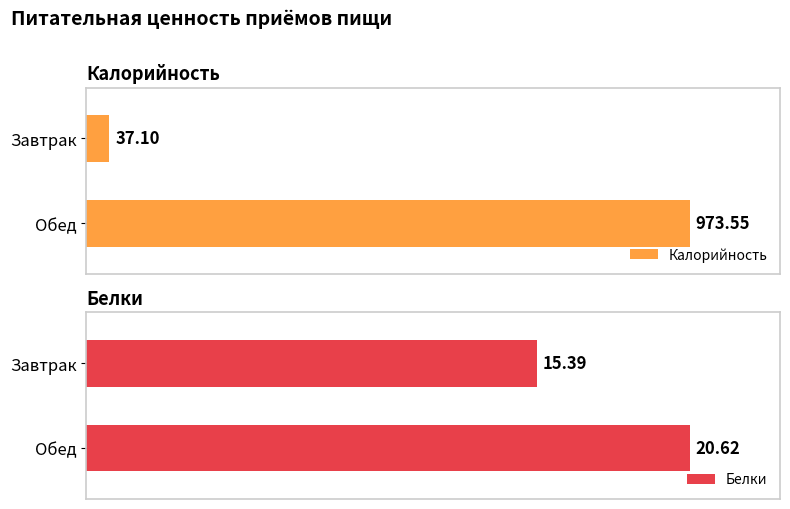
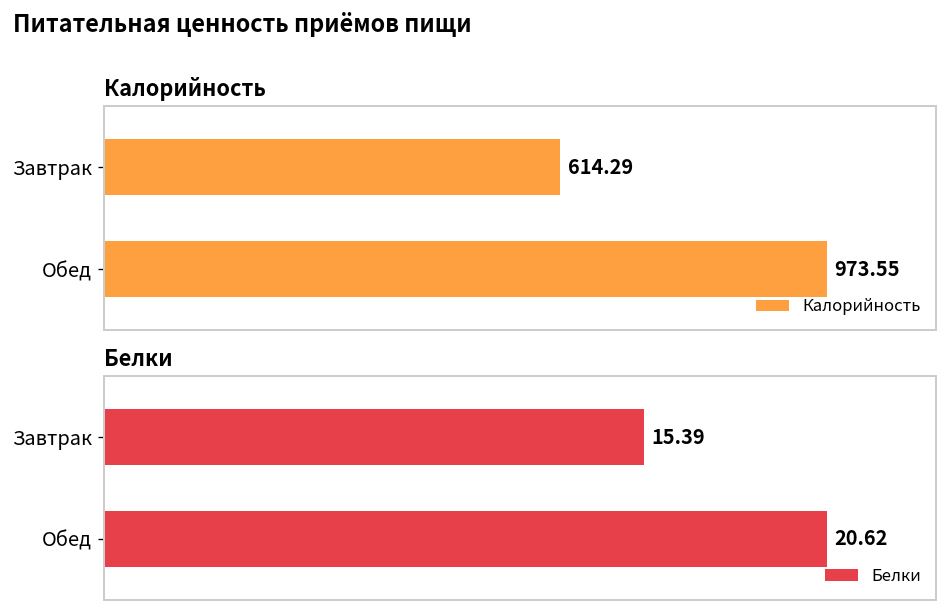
Калорийность, Завтрак: 37.10 -> 614.29
